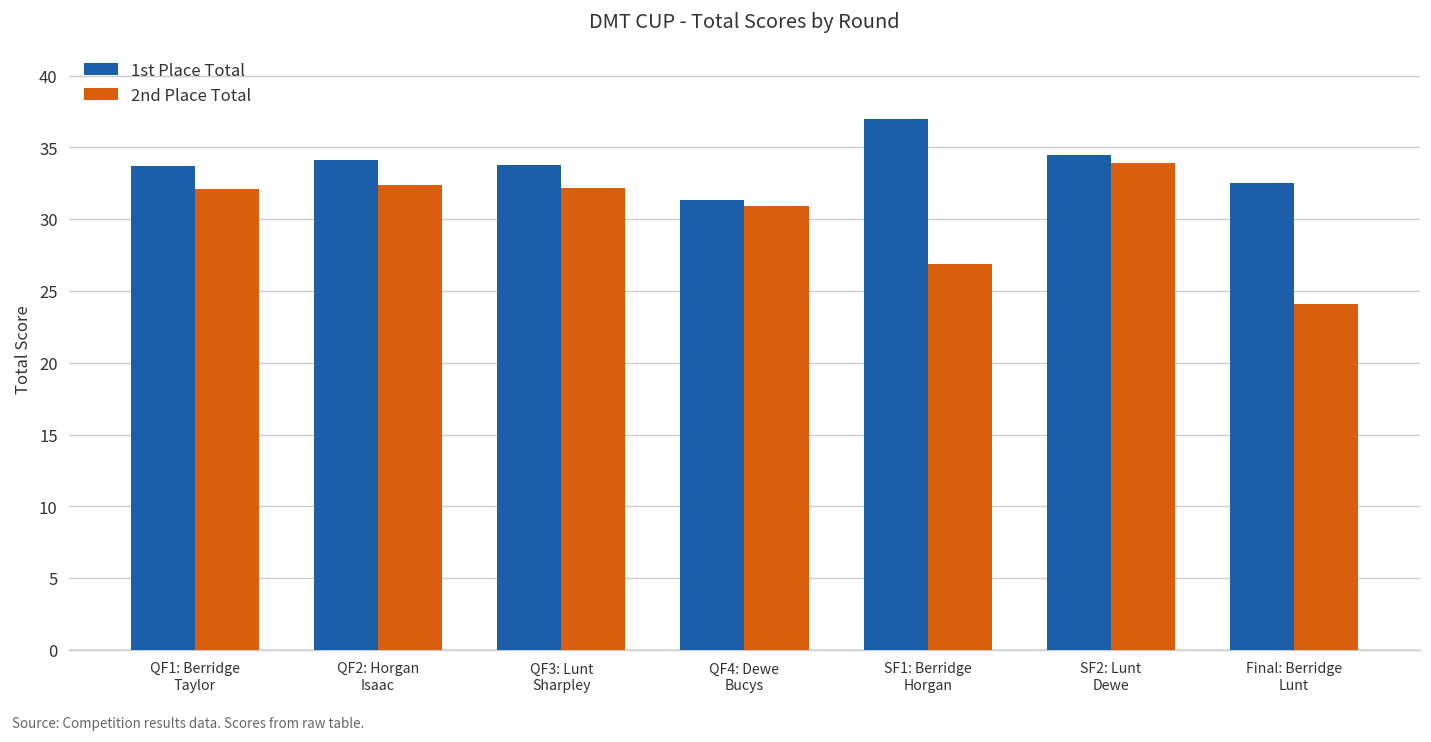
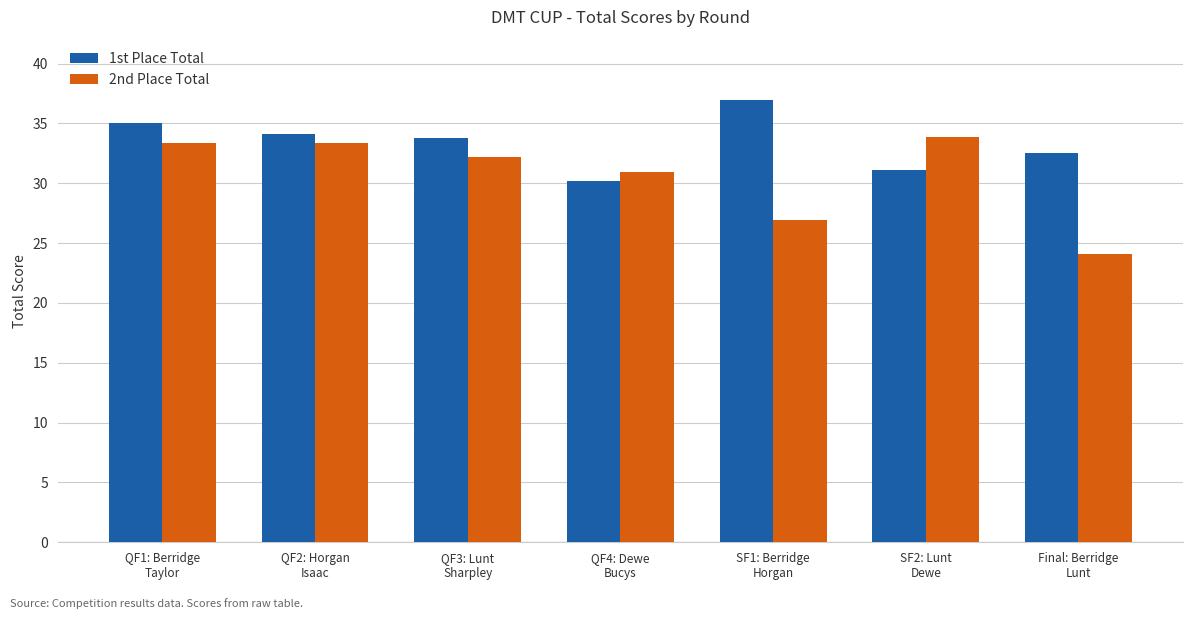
1st Place Total, QF1: Berridge Taylor: 33.7 -> 35.0
2nd Place Total, QF1: Berridge Taylor: 32.1 -> 33.4
2nd Place Total, QF2: Horgan Isaac: 32.4 -> 33.4
1st Place Total, QF4: Dewe Bucys: 31.3 -> 30.2
1st Place Total, SF2: Lunt Dewe: 34.5 -> 31.1
